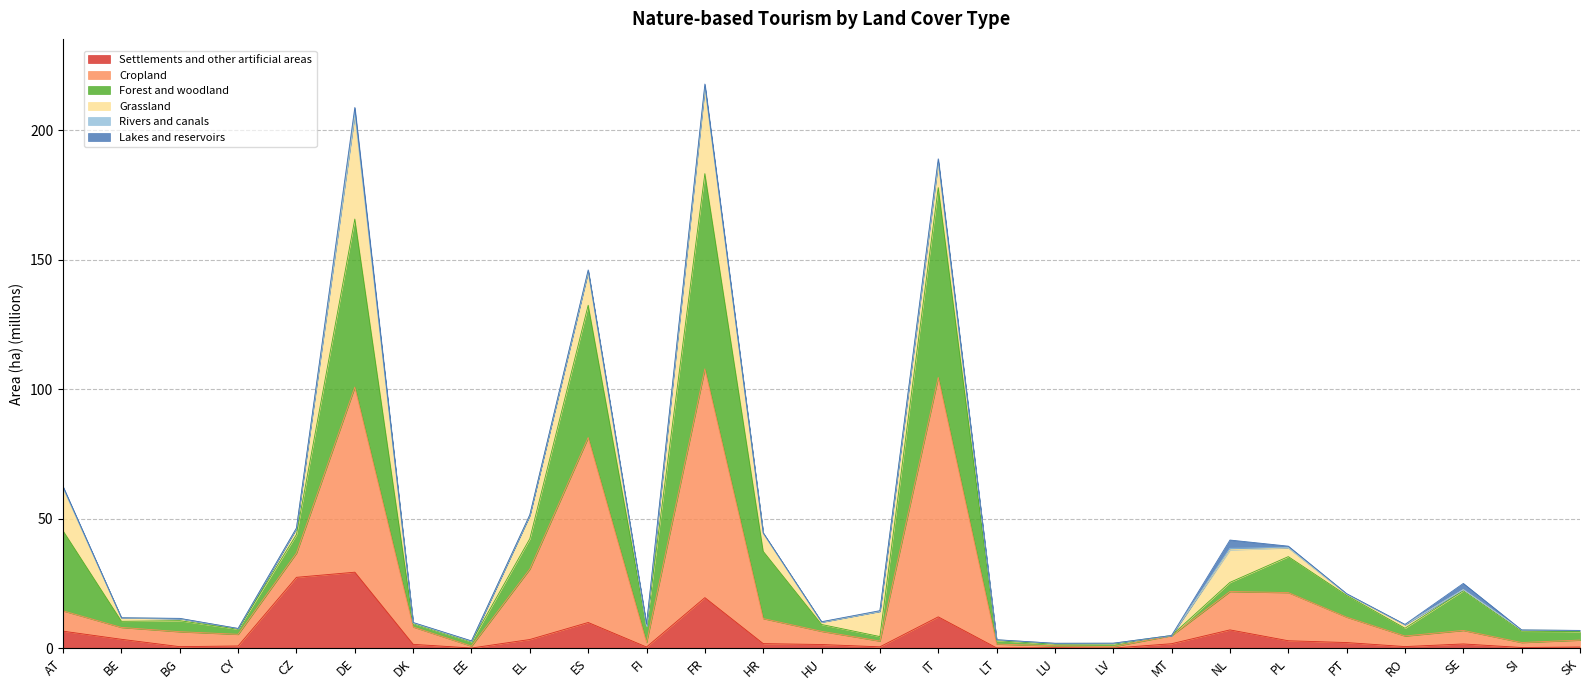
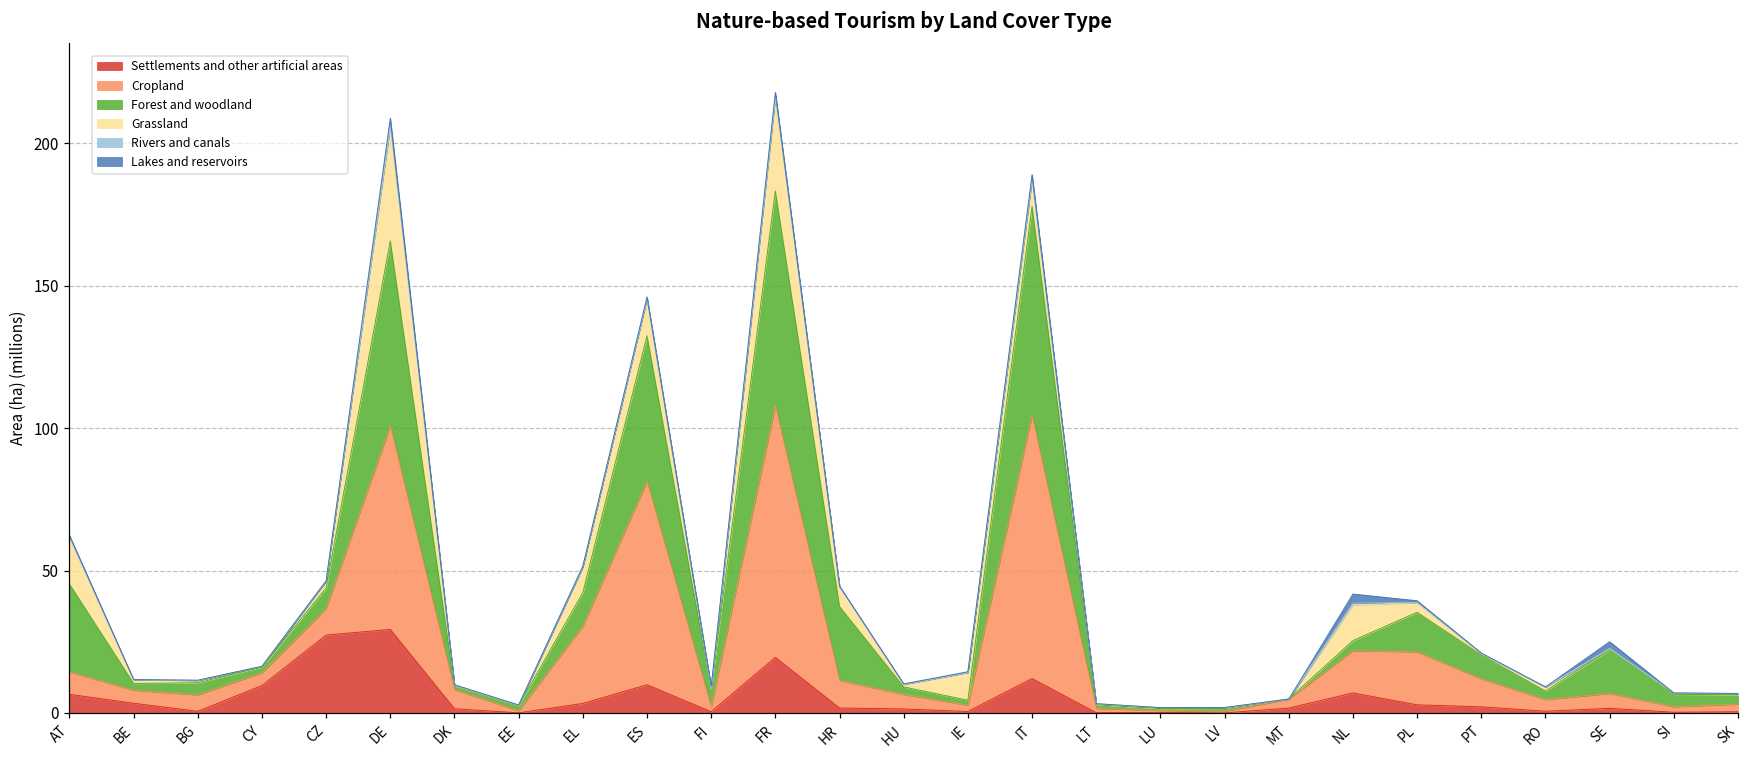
Settlements and other artificial areas, CY: 1 -> 10
